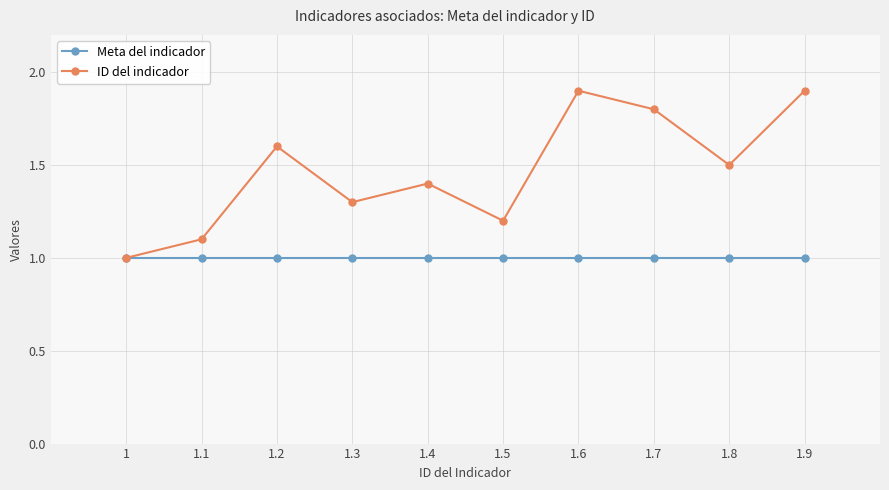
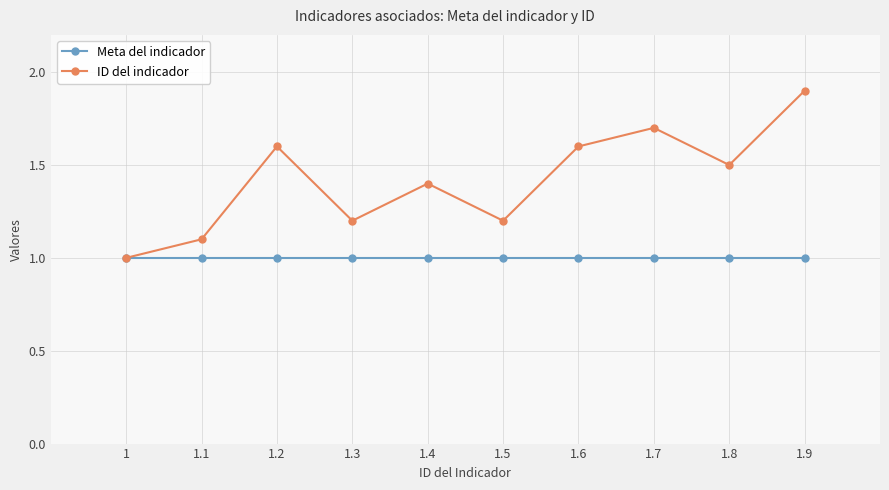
ID del indicador, 1.3: 1.3 -> 1.2
ID del indicador, 1.6: 1.9 -> 1.6
ID del indicador, 1.7: 1.8 -> 1.7
